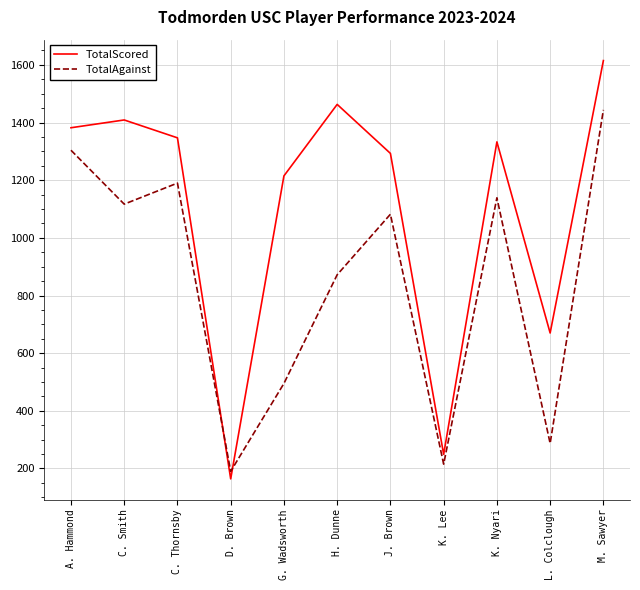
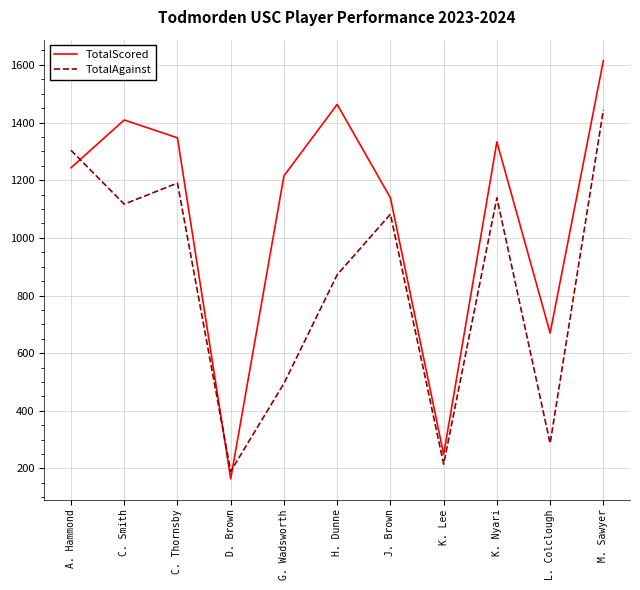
TotalScored, A. Hammond: 1380 -> 1240
TotalScored, J. Brown: 1290 -> 1140
